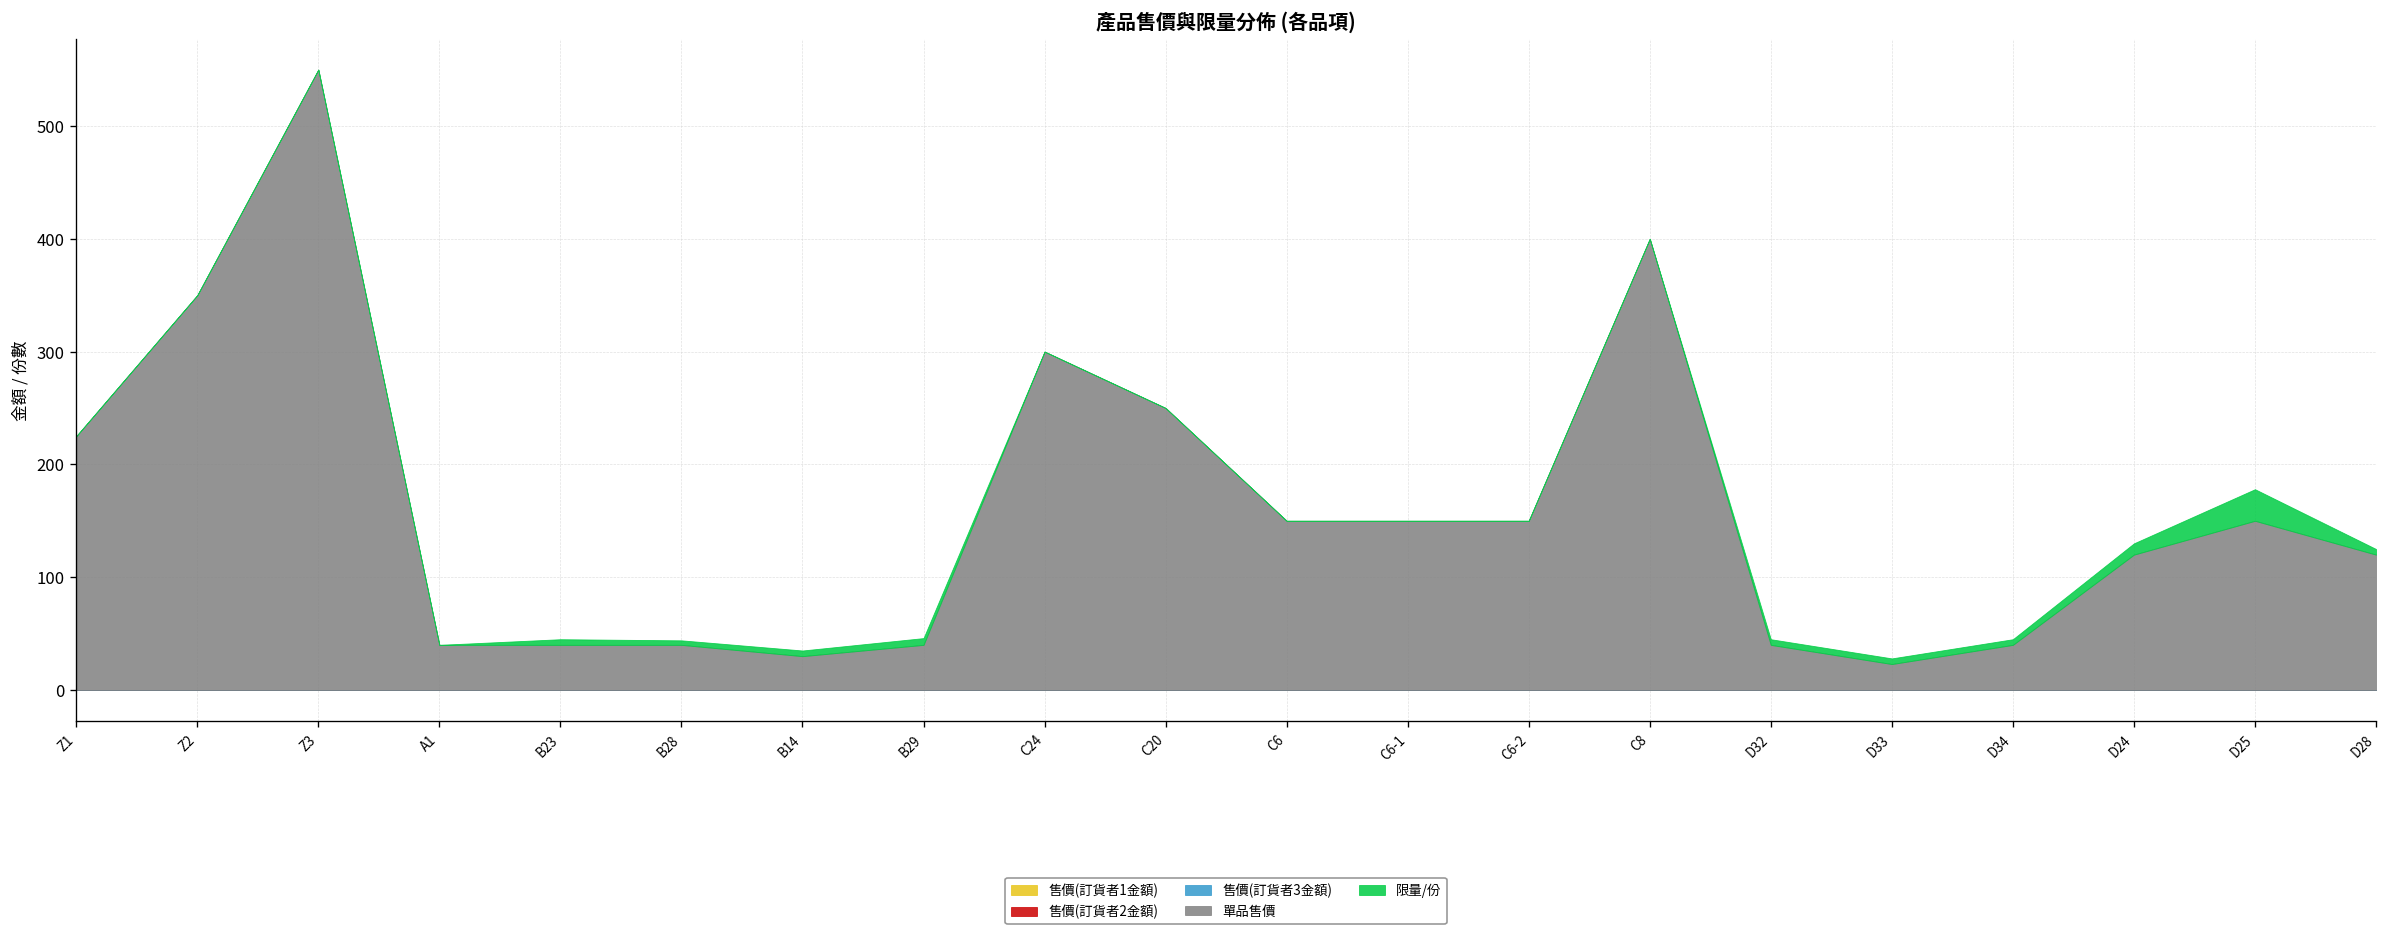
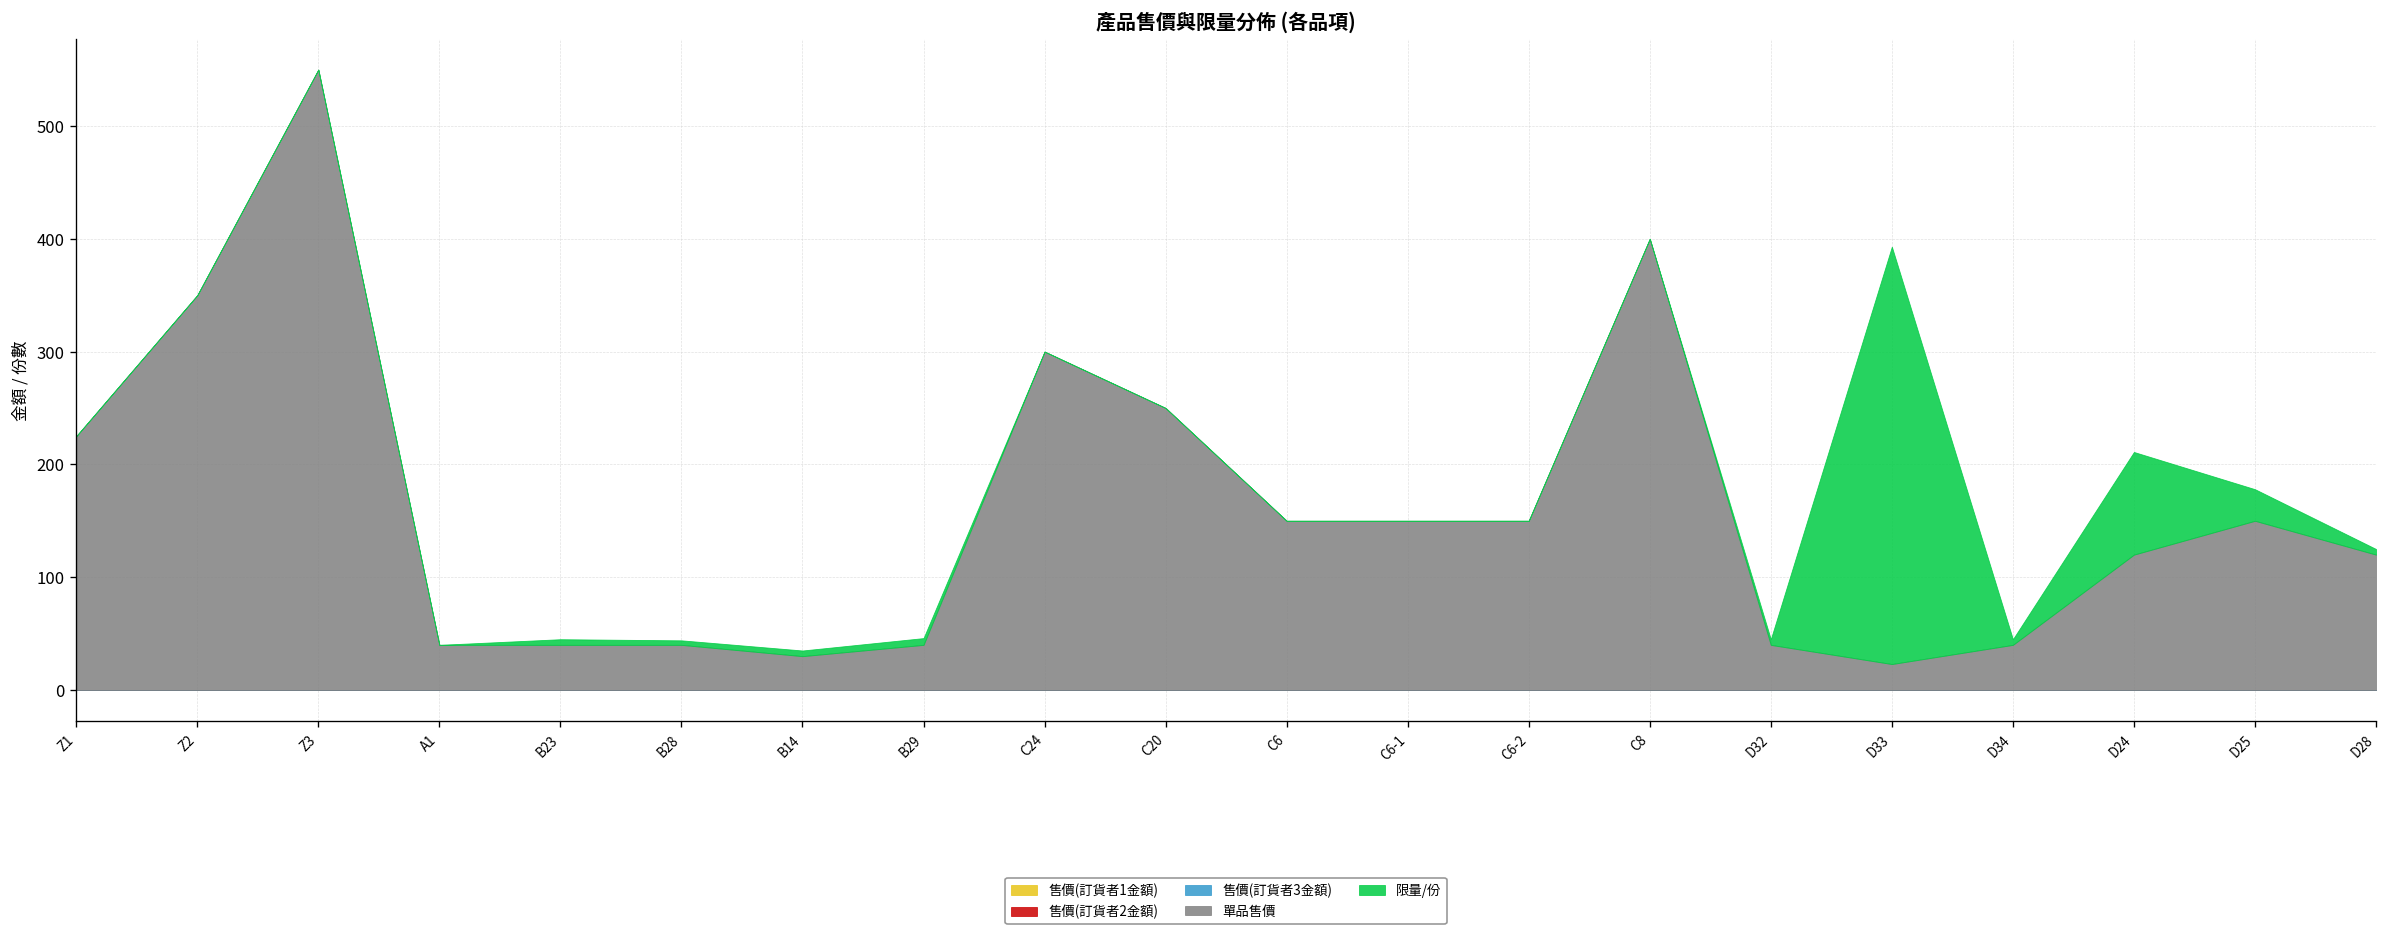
限量/份, D33: 10 -> 370
限量/份, D24: 10 -> 90
